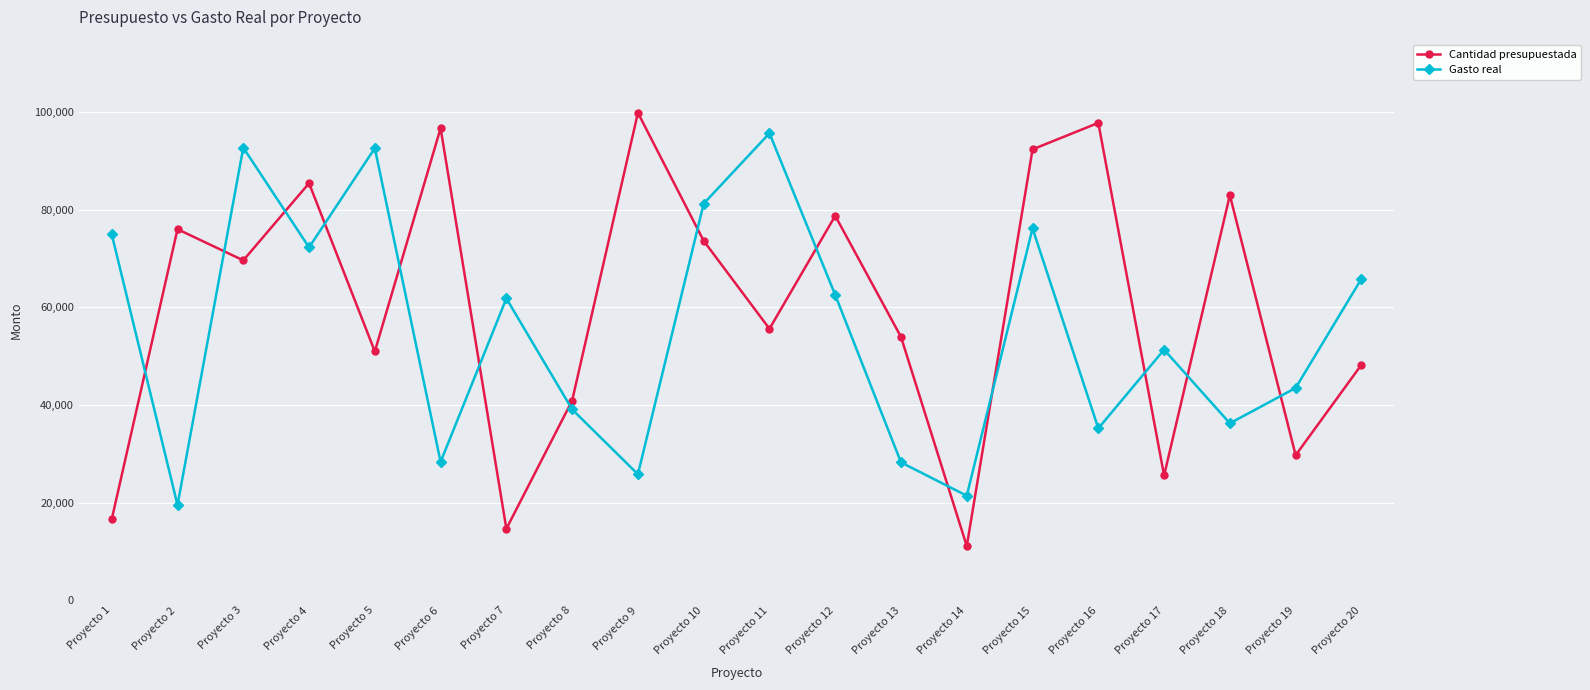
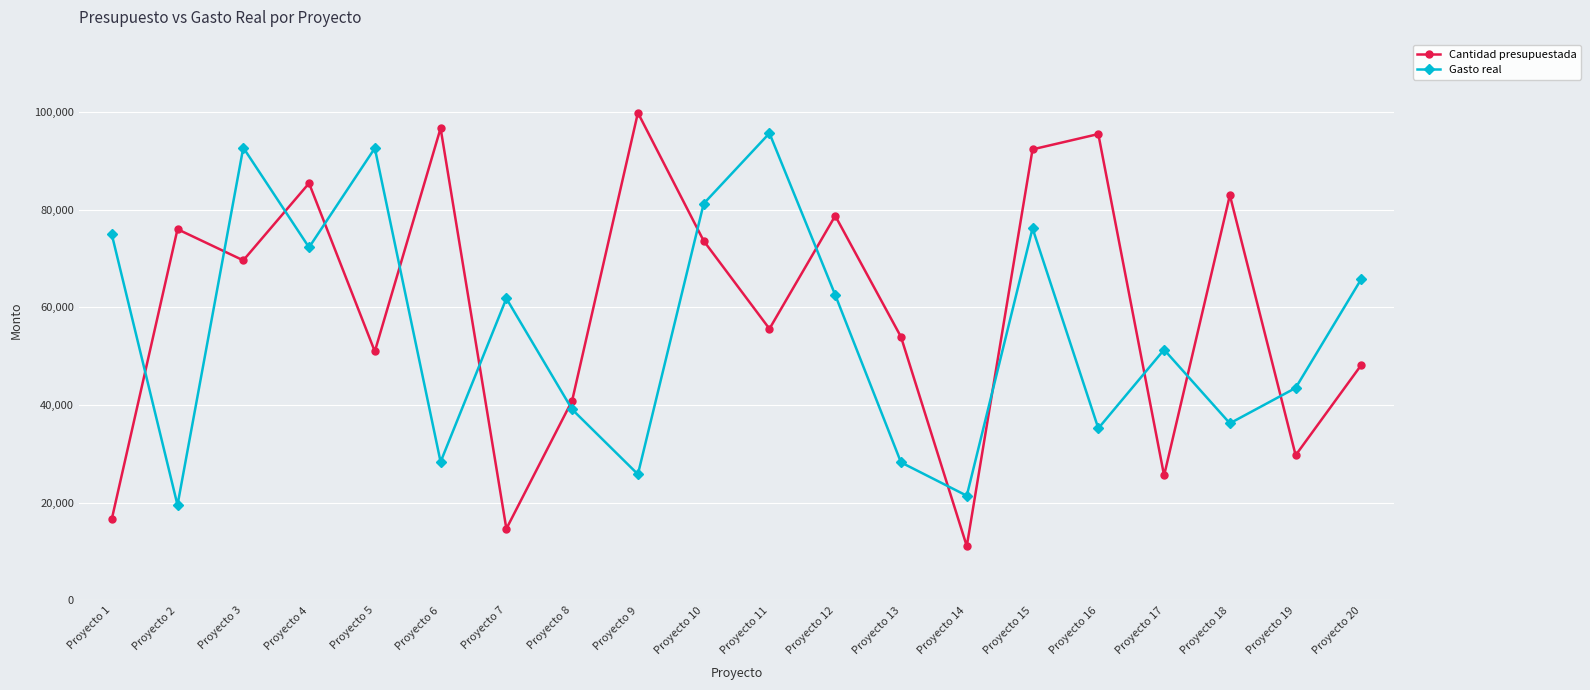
Cantidad presupuestada, Proyecto 16: 98,000 -> 95,000
